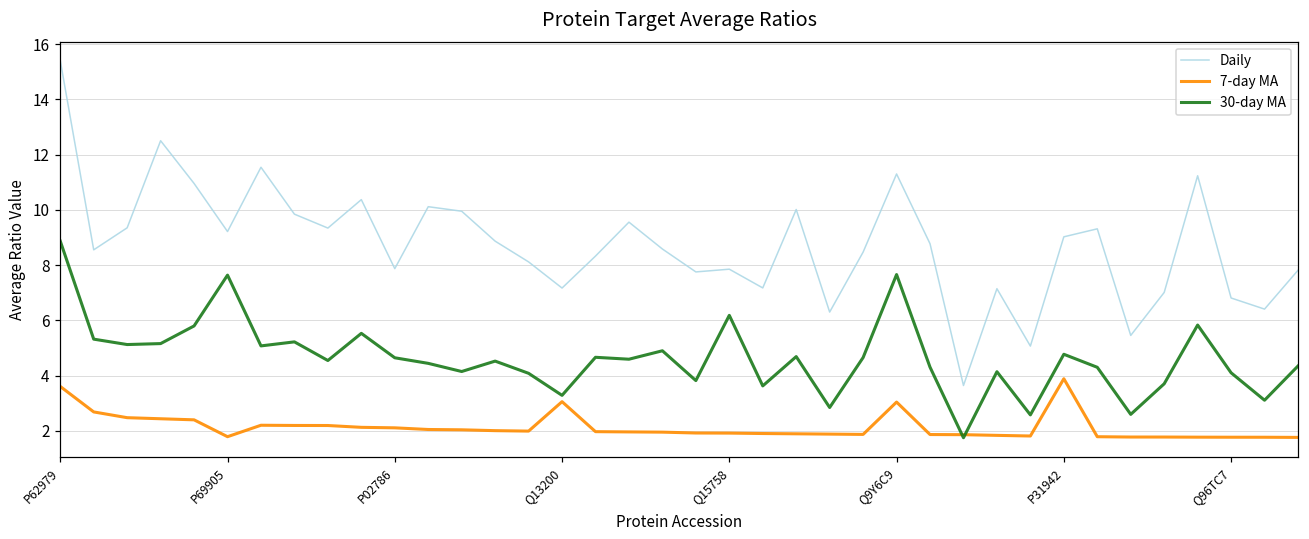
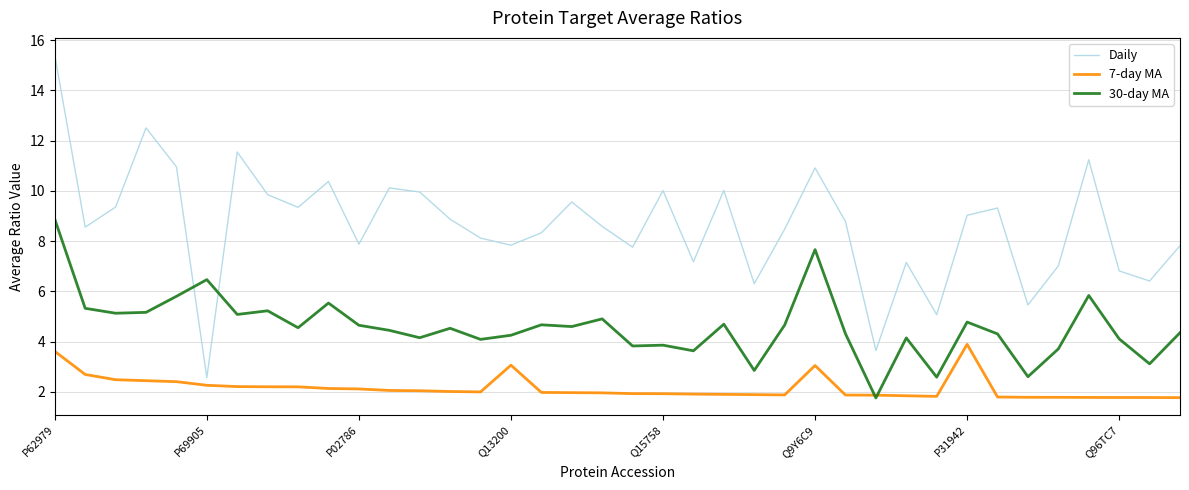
Daily, P69905: 9.2 -> 2.6
7-day MA, P69905: 1.8 -> 2.3
30-day MA, P69905: 7.6 -> 6.5
Daily, Q13200: 7.2 -> 7.8
30-day MA, Q13200: 3.3 -> 4.3
Daily, Q15758: 7.9 -> 10.0
30-day MA, Q15758: 6.2 -> 3.9
Daily, Q9Y6C9: 11.3 -> 10.9
